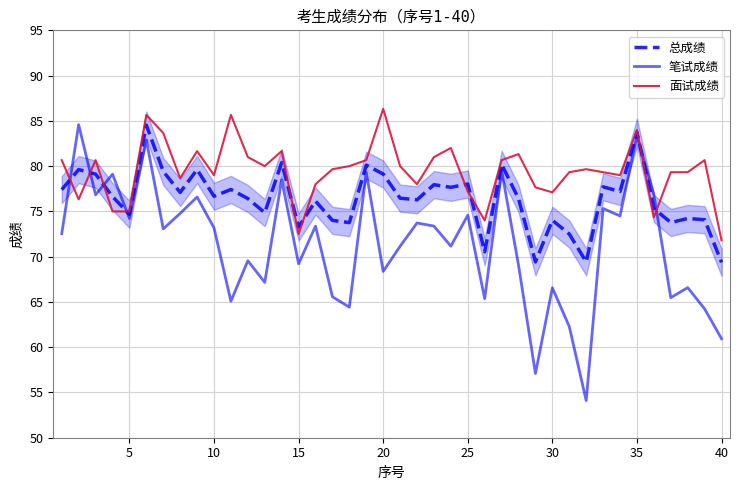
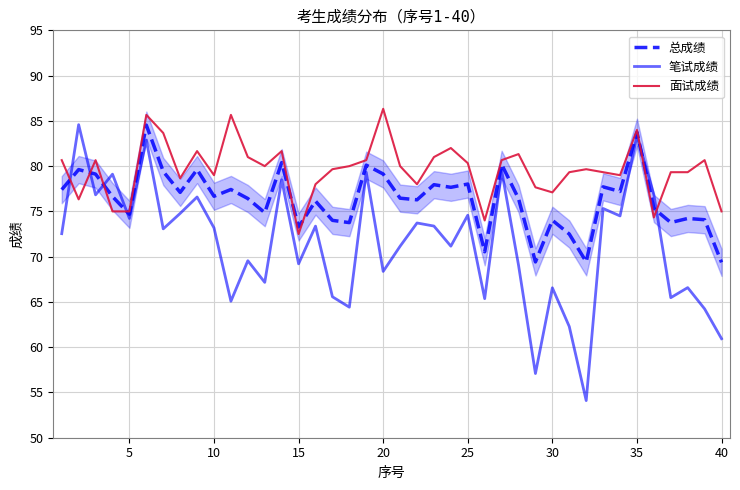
面试成绩, 25: 77 -> 80
面试成绩, 40: 72 -> 75
